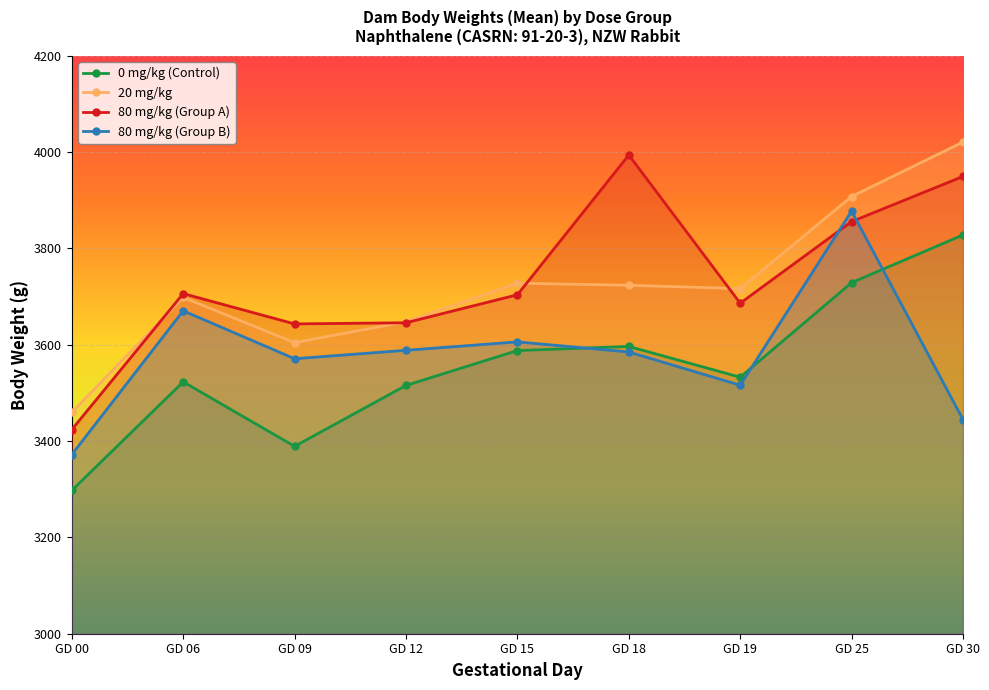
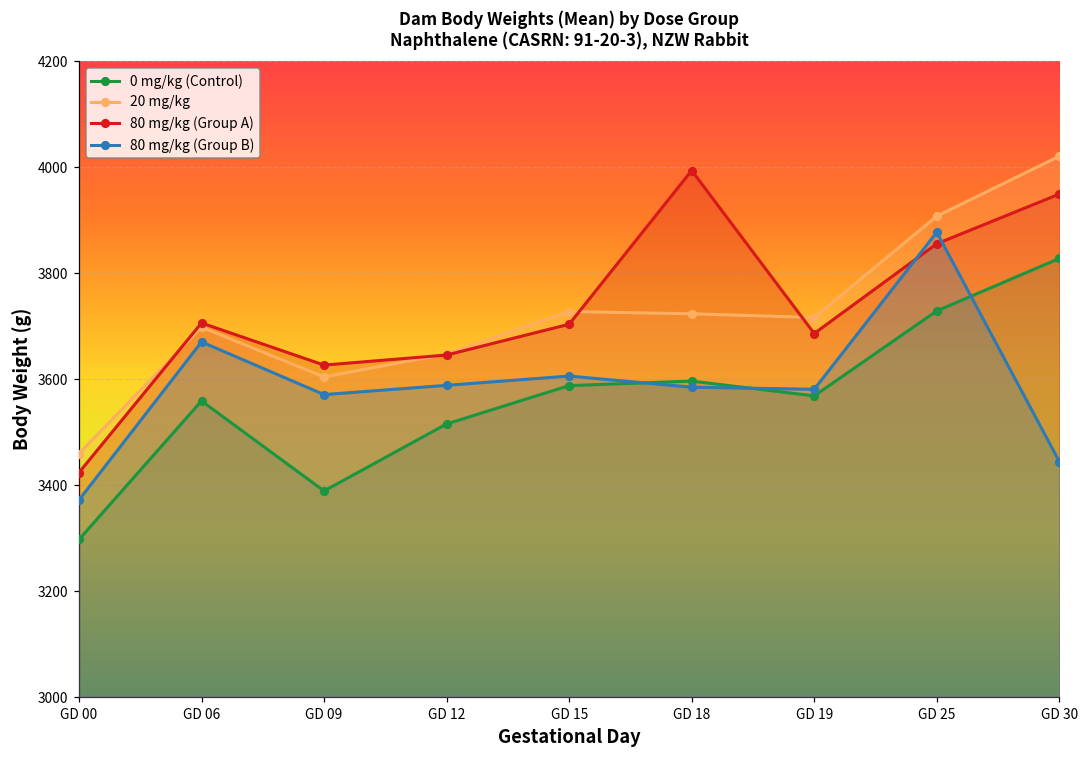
0 mg/kg (Control), GD 06: 3520 -> 3560
80 mg/kg (Group A), GD 09: 3640 -> 3630
0 mg/kg (Control), GD 19: 3530 -> 3570
80 mg/kg (Group B), GD 19: 3520 -> 3580
